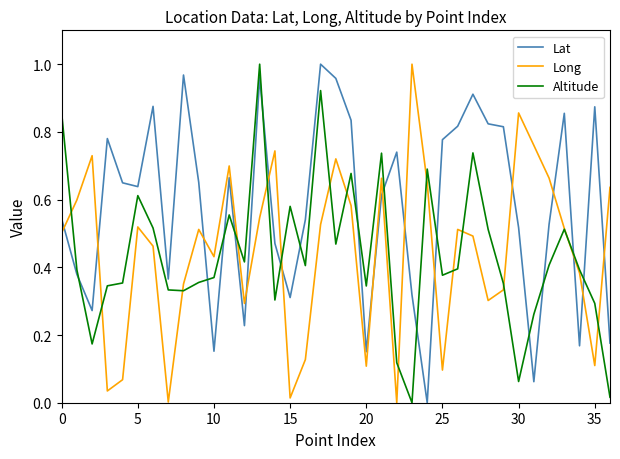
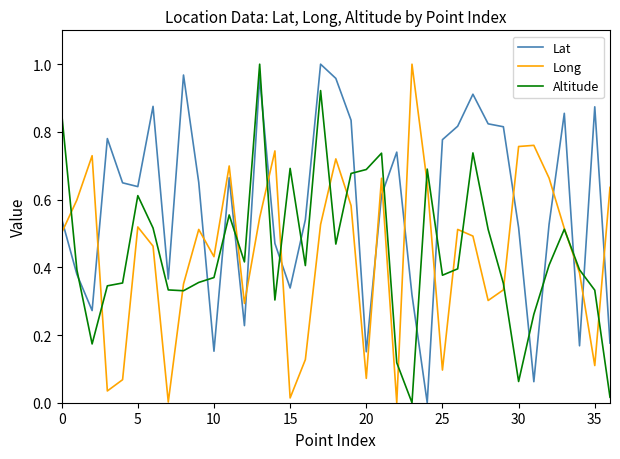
Lat, 15: 0.31 -> 0.34
Altitude, 15: 0.58 -> 0.69
Long, 20: 0.11 -> 0.07
Altitude, 20: 0.34 -> 0.69
Long, 30: 0.86 -> 0.76
Altitude, 35: 0.29 -> 0.33
